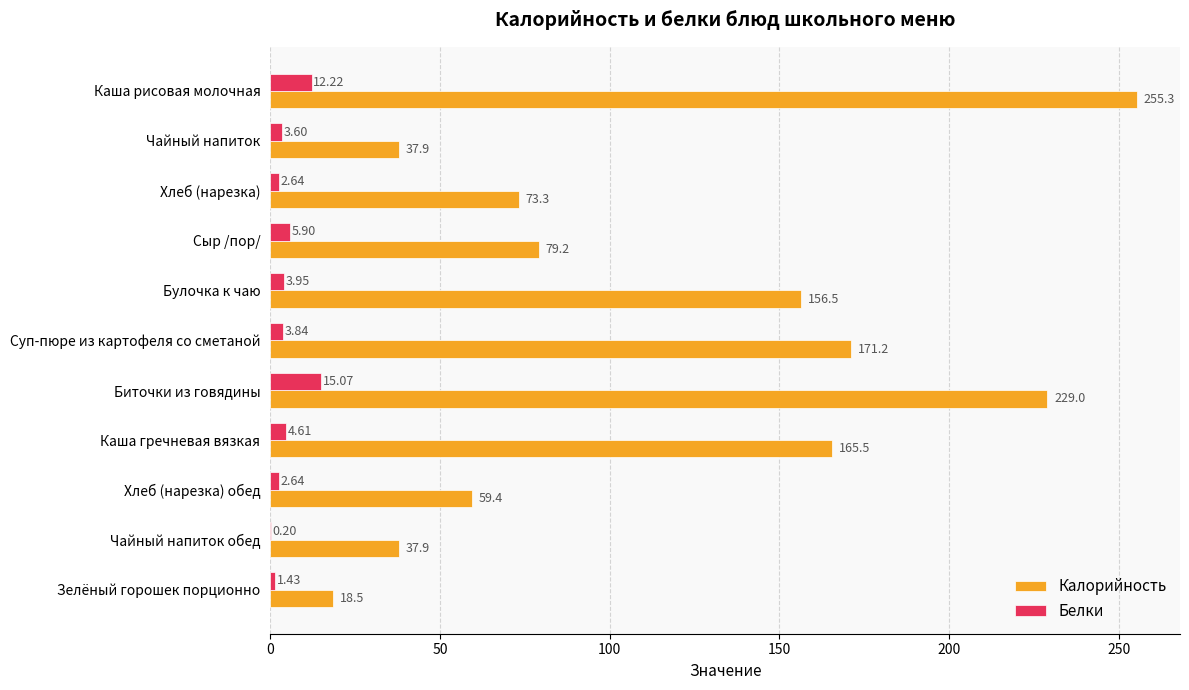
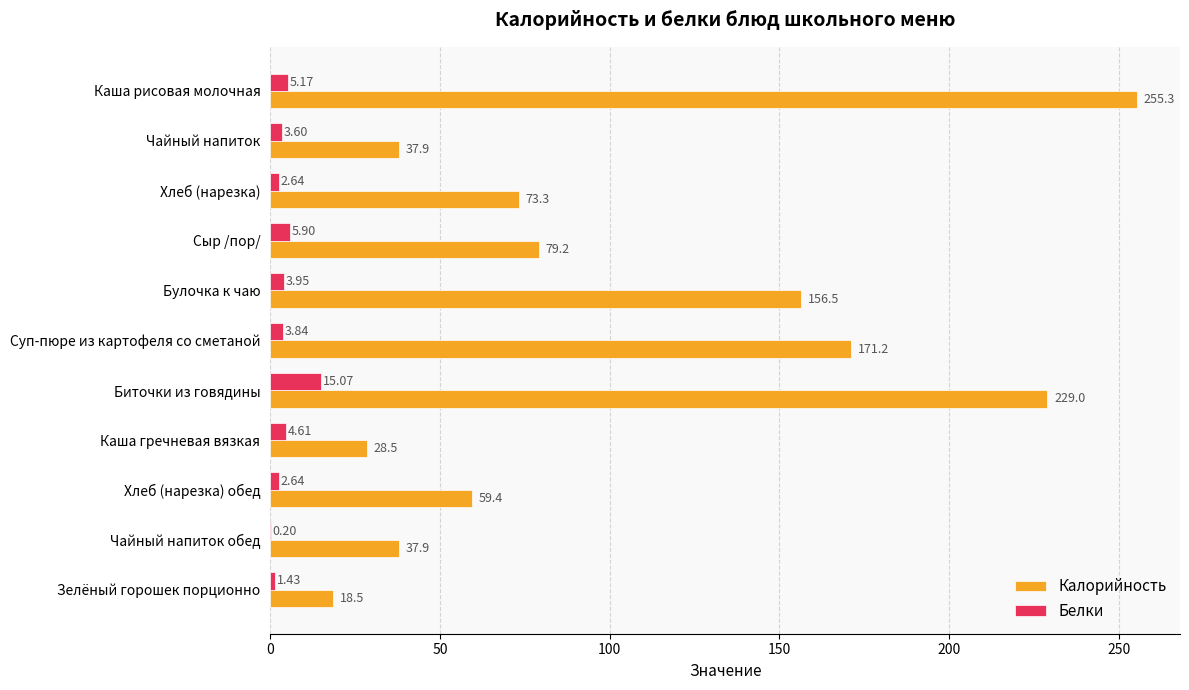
Белки, Каша рисовая молочная: 12.22 -> 5.17
Калорийность, Каша гречневая вязкая: 165.5 -> 28.5
